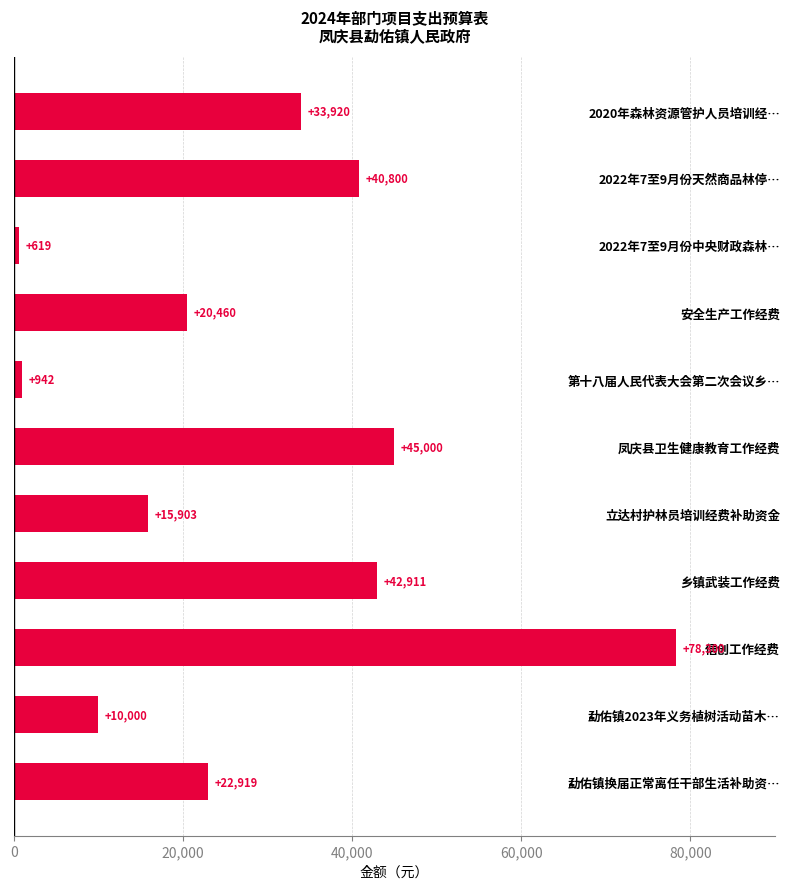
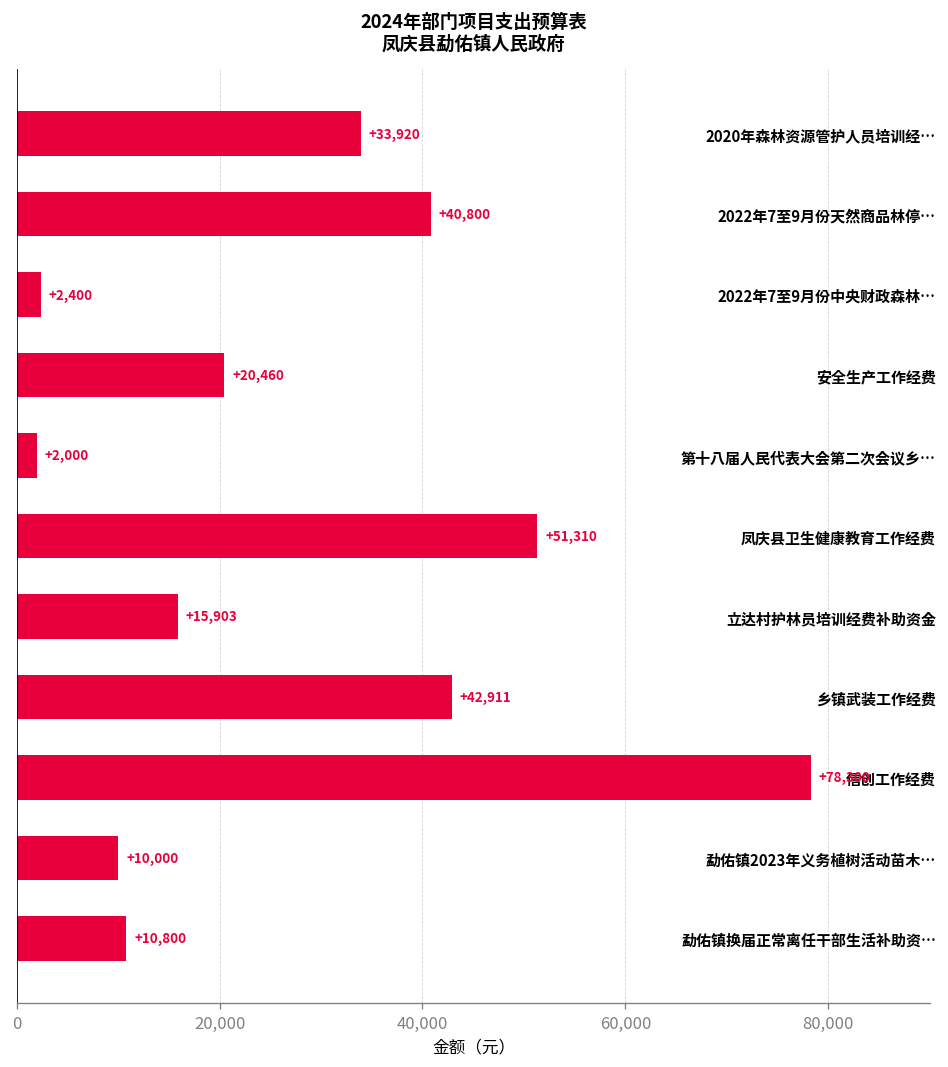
2022年7至9月份中央财政森林…: +619 -> +2,400
第十八届人民代表大会第二次会议乡…: +942 -> +2,000
凤庆县卫生健康教育工作经费: +45,000 -> +51,310
勐佑镇换届正常离任干部生活补助资…: +22,919 -> +10,800
